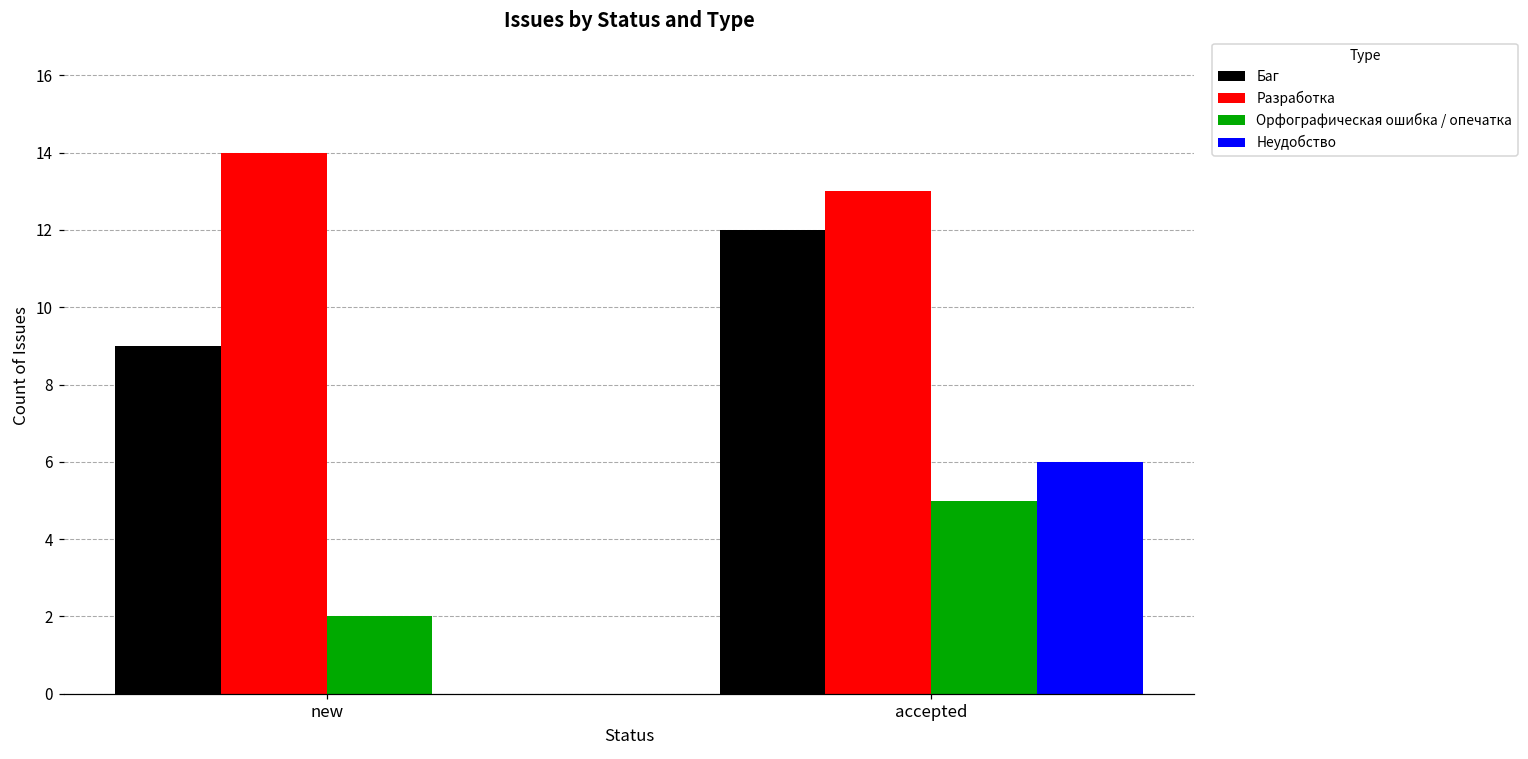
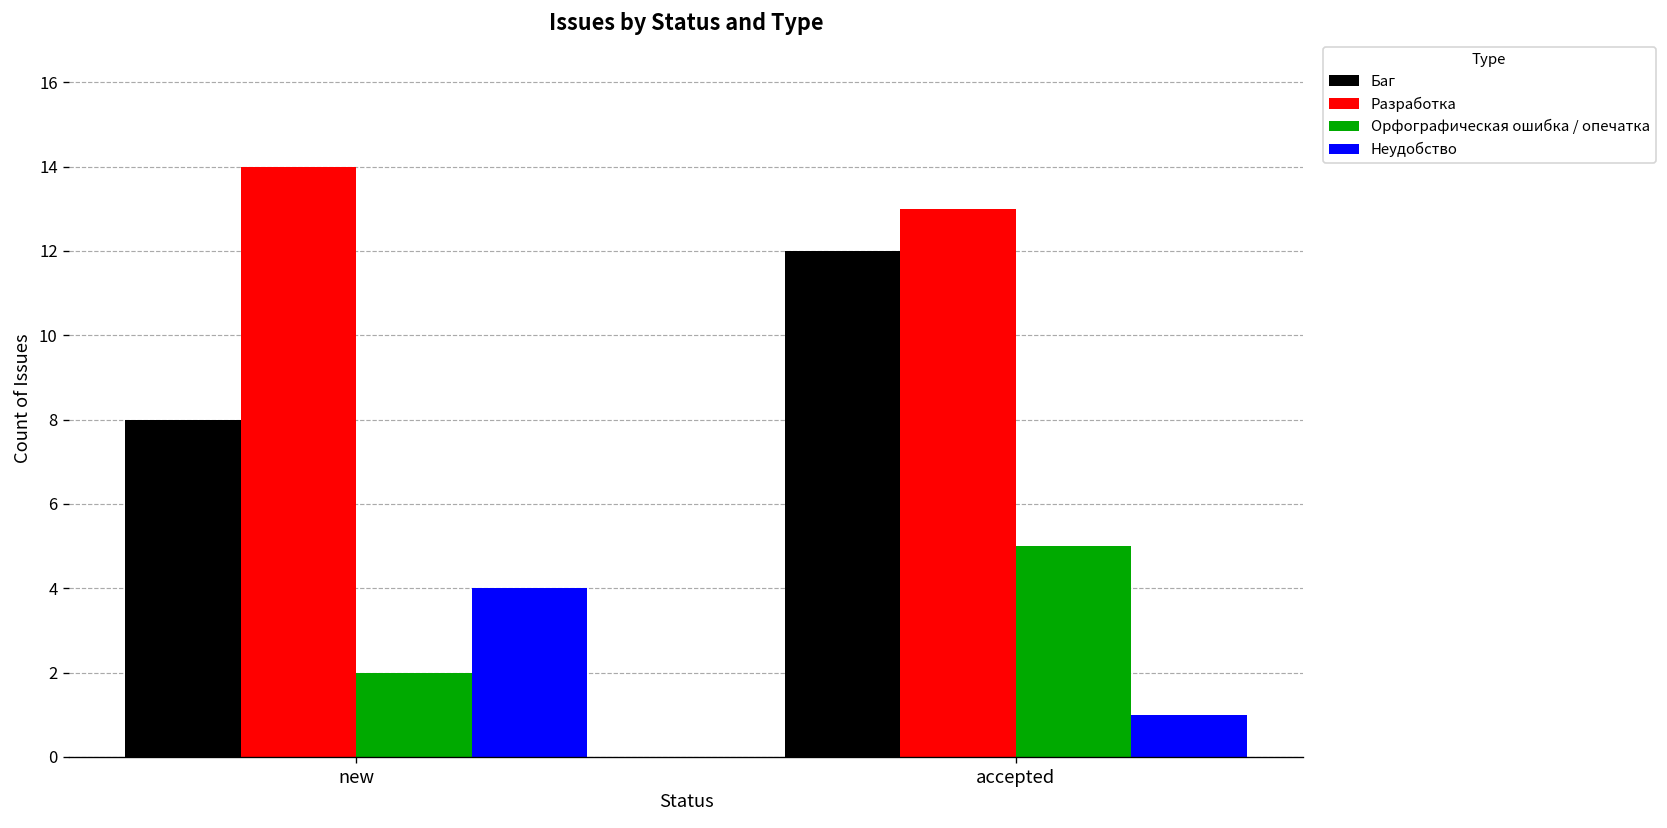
Баг, new: 9 -> 8
Неудобство, new: 0 -> 4
Неудобство, accepted: 6 -> 1
